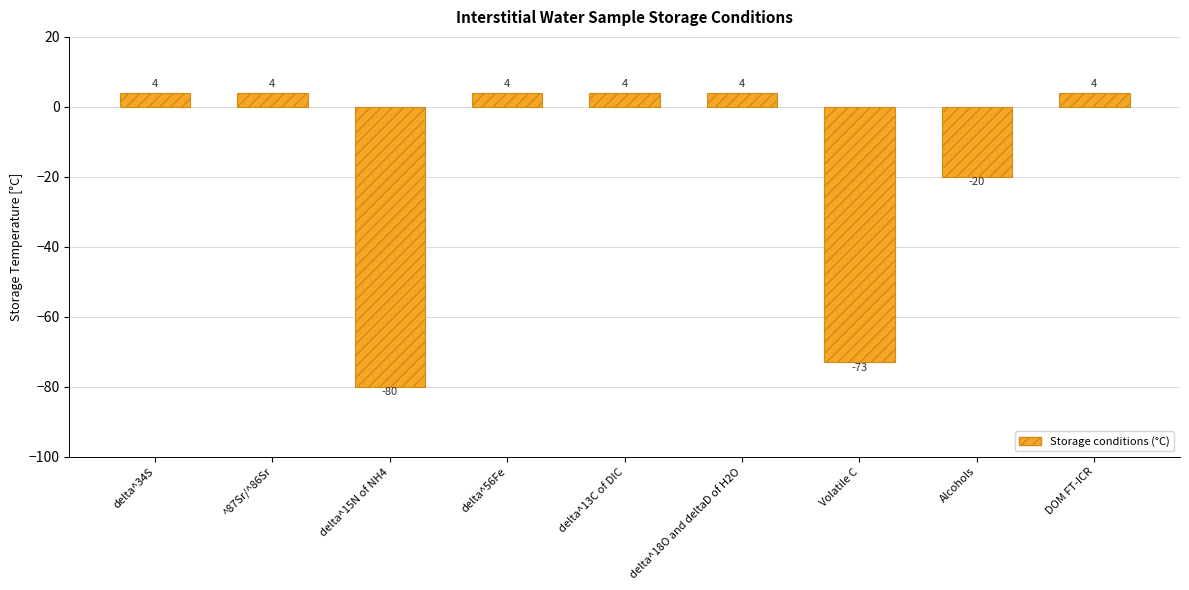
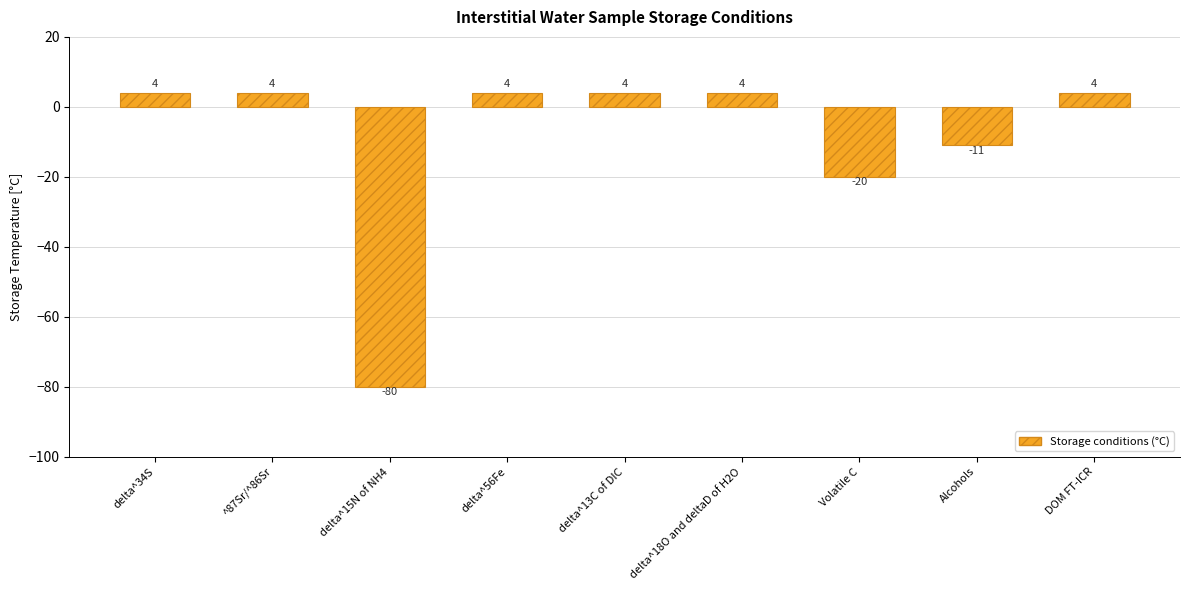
Volatile C: -73 -> -20
Alcohols: -20 -> -11
